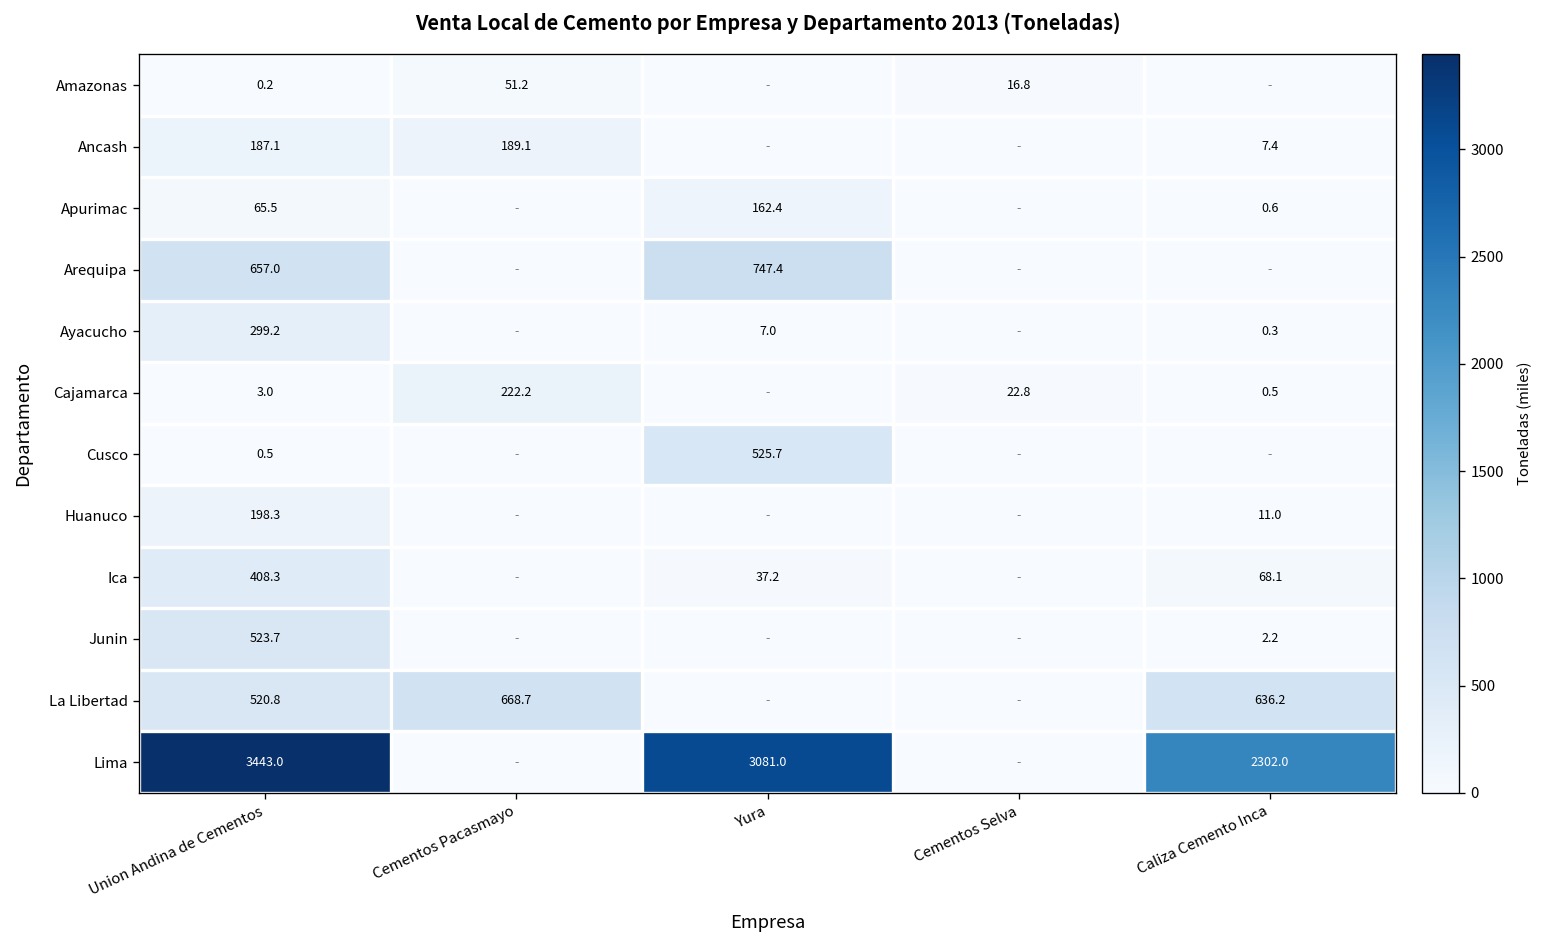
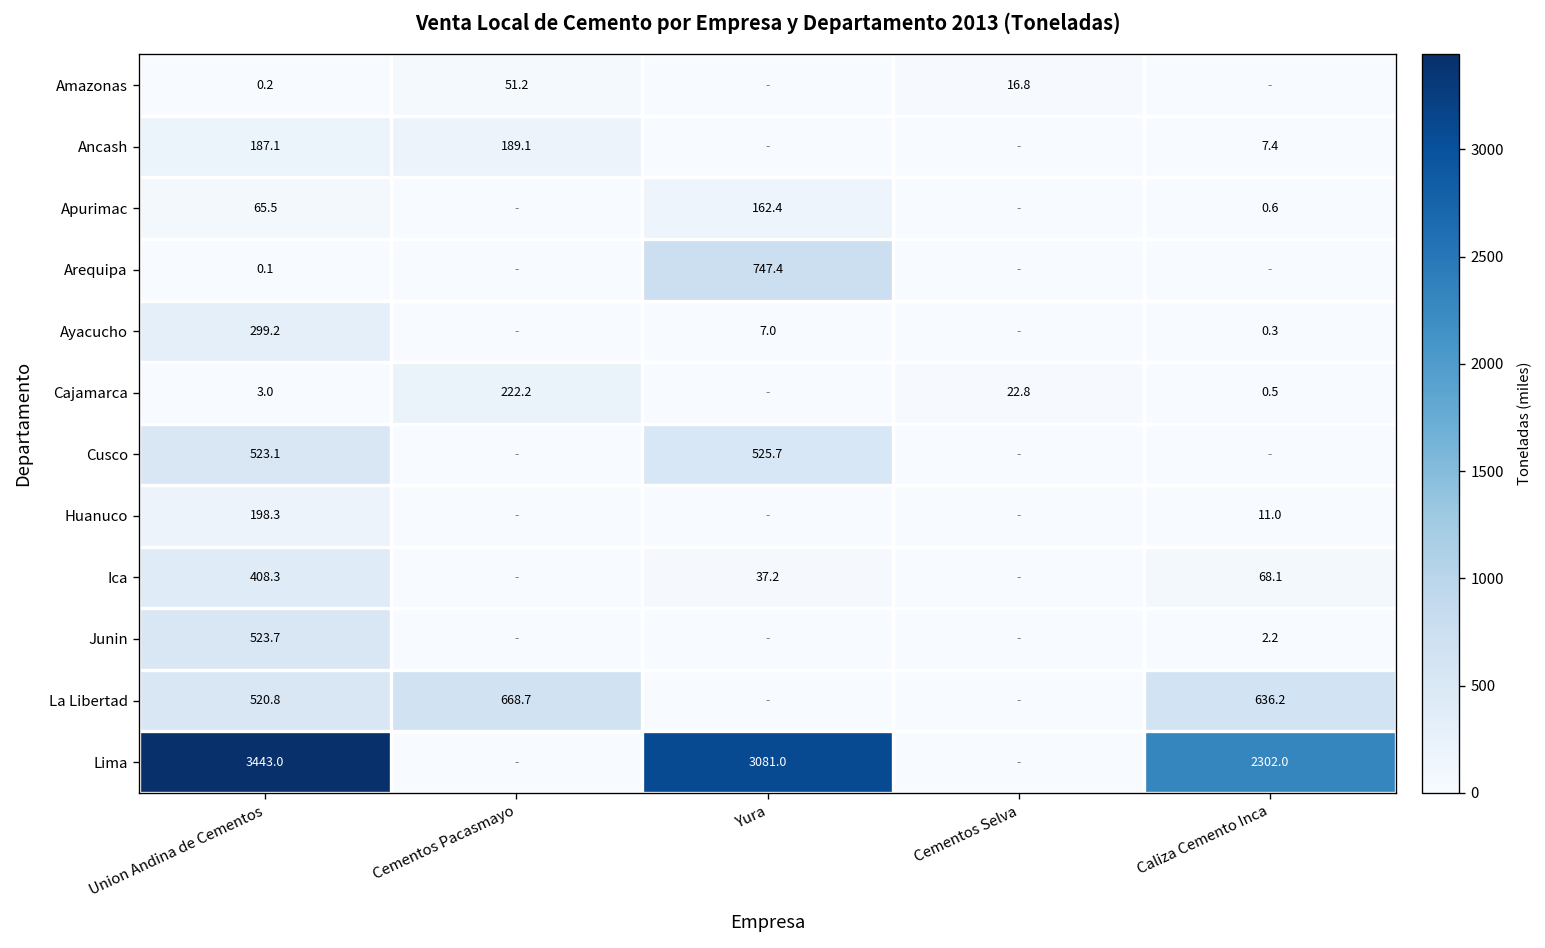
Arequipa, Union Andina de Cementos: 657.0 -> 0.1
Cusco, Union Andina de Cementos: 0.5 -> 523.1
